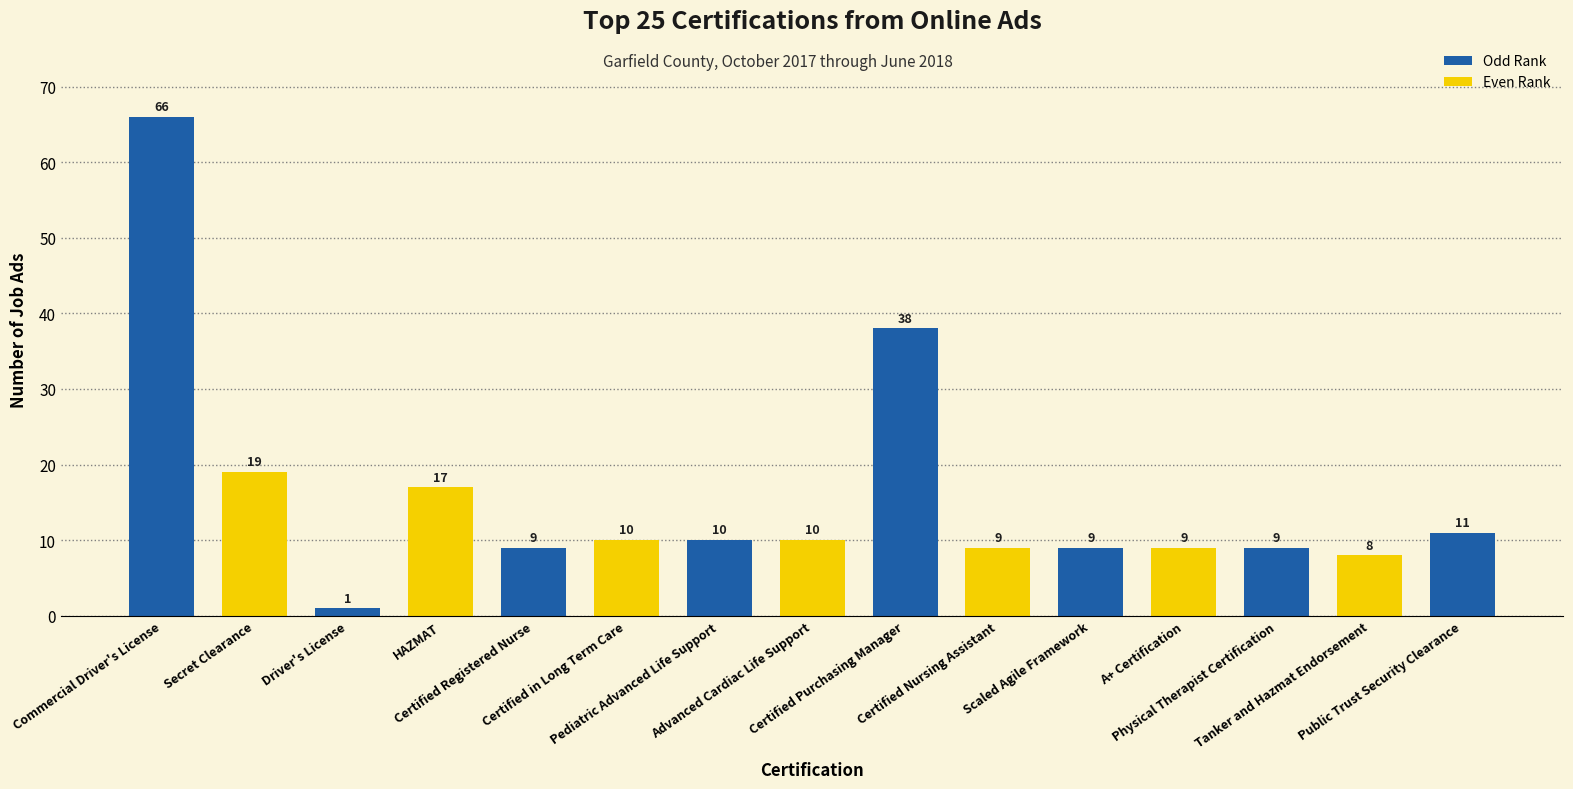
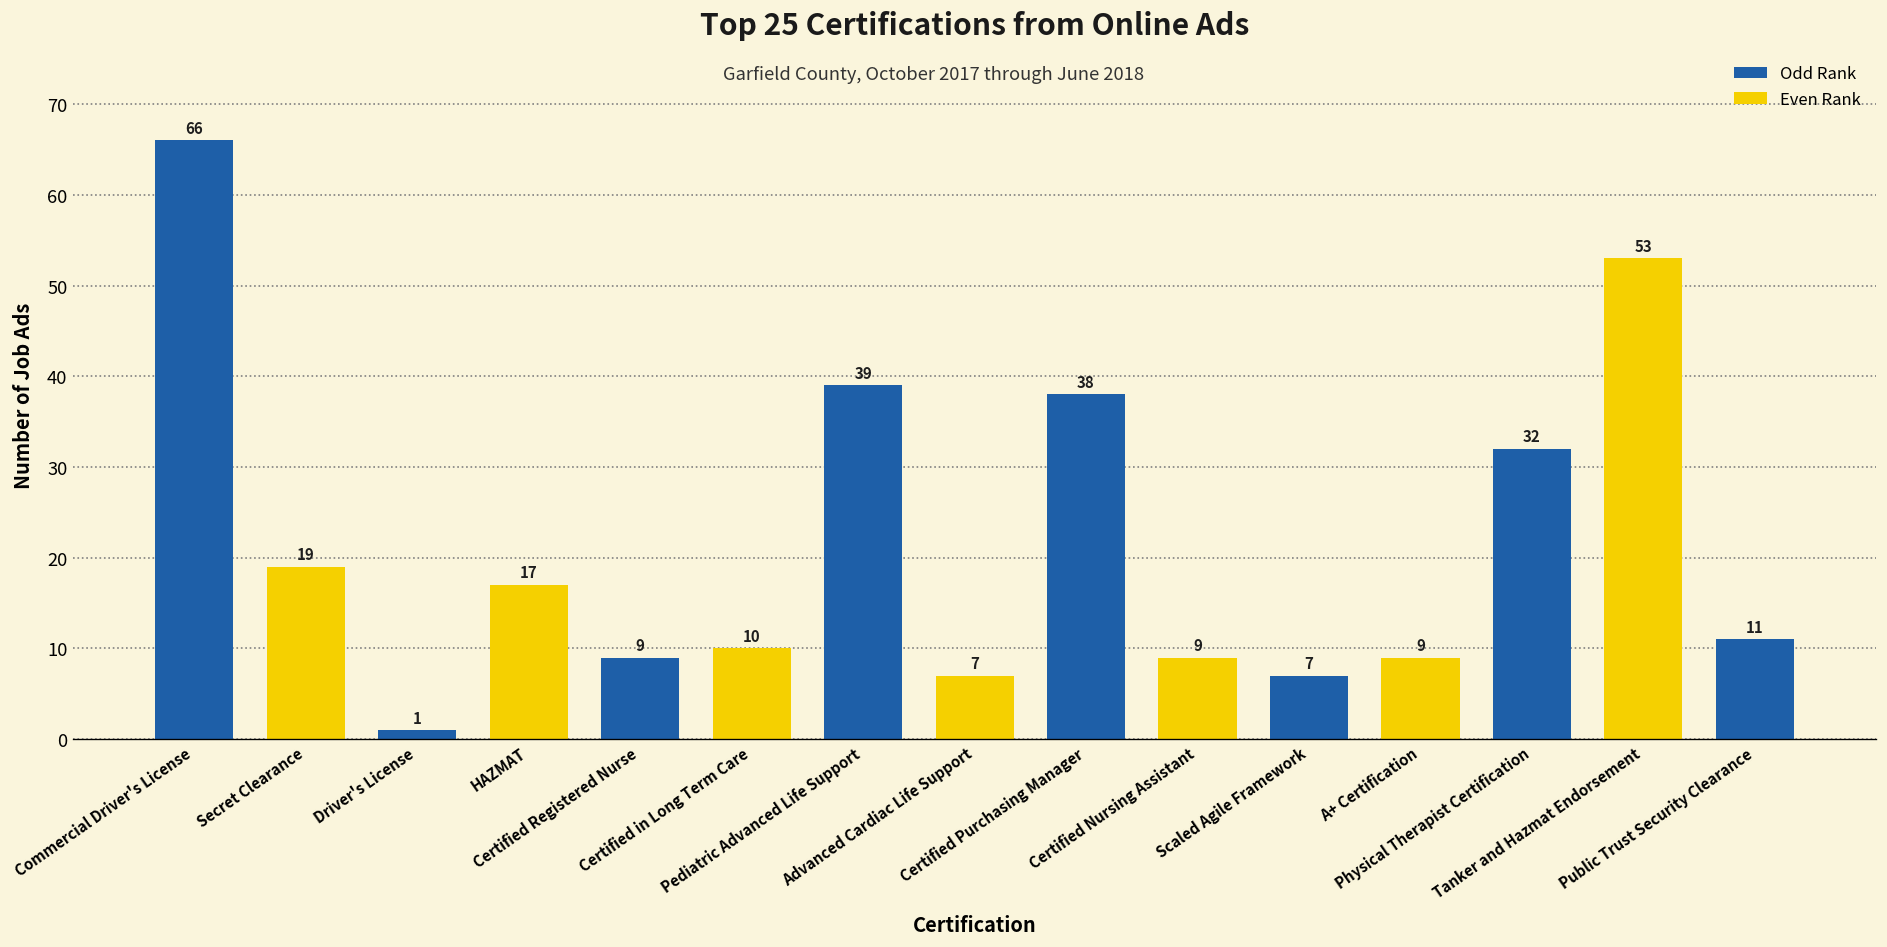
Pediatric Advanced Life Support: 10 -> 39
Advanced Cardiac Life Support: 10 -> 7
Scaled Agile Framework: 9 -> 7
Physical Therapist Certification: 9 -> 32
Tanker and Hazmat Endorsement: 8 -> 53
